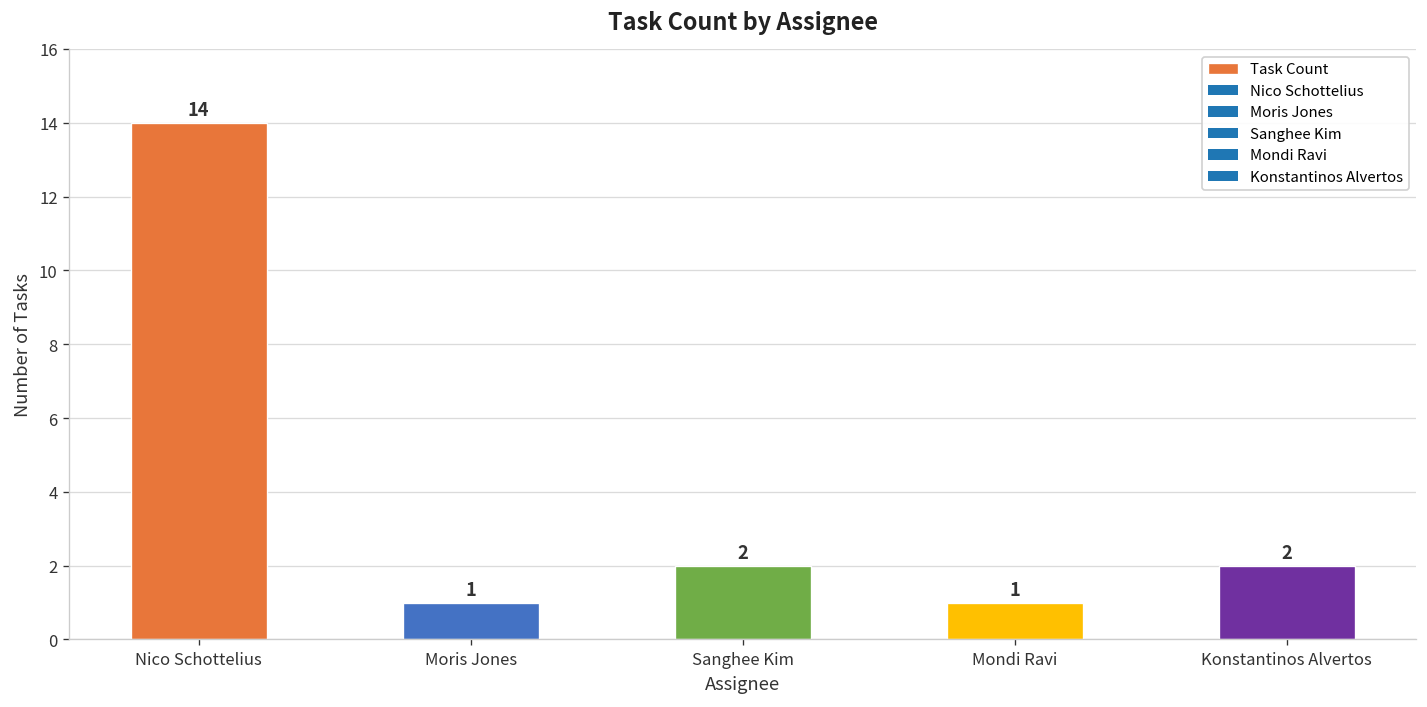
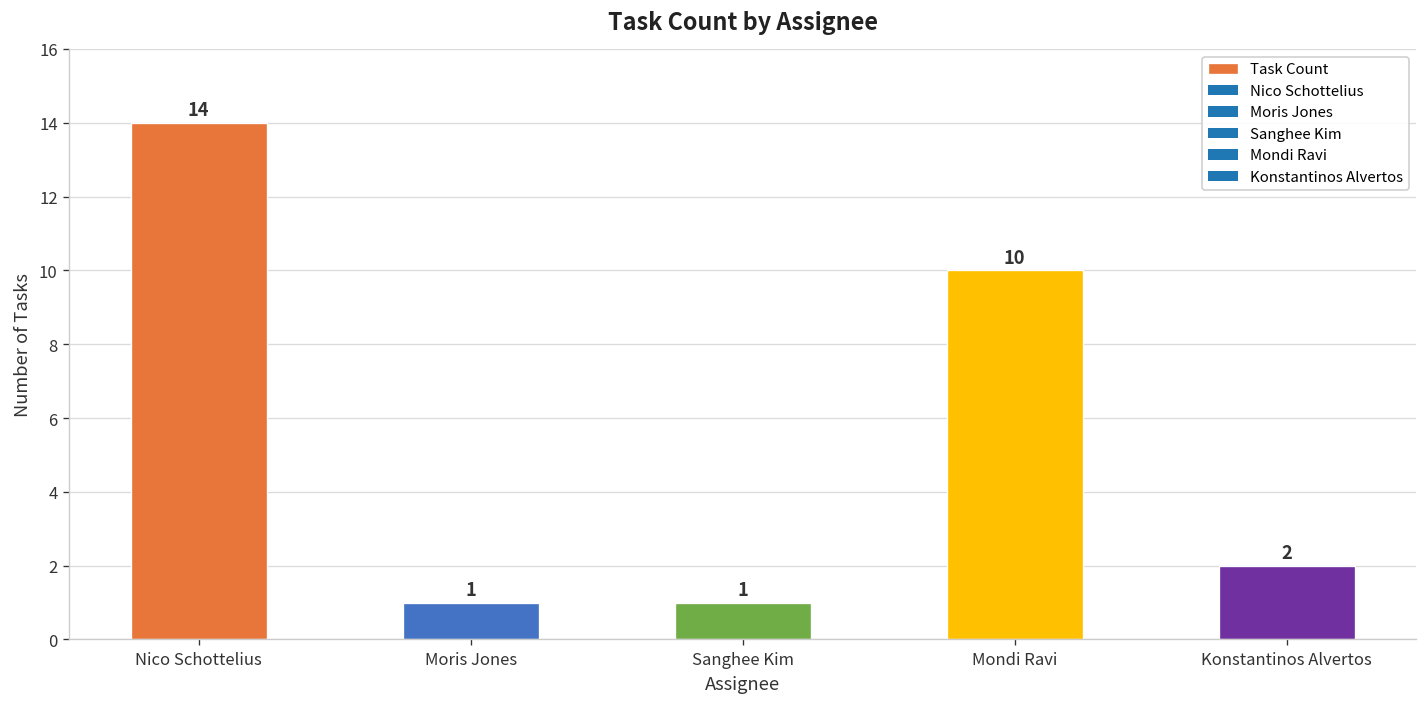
Sanghee Kim: 2 -> 1
Mondi Ravi: 1 -> 10
